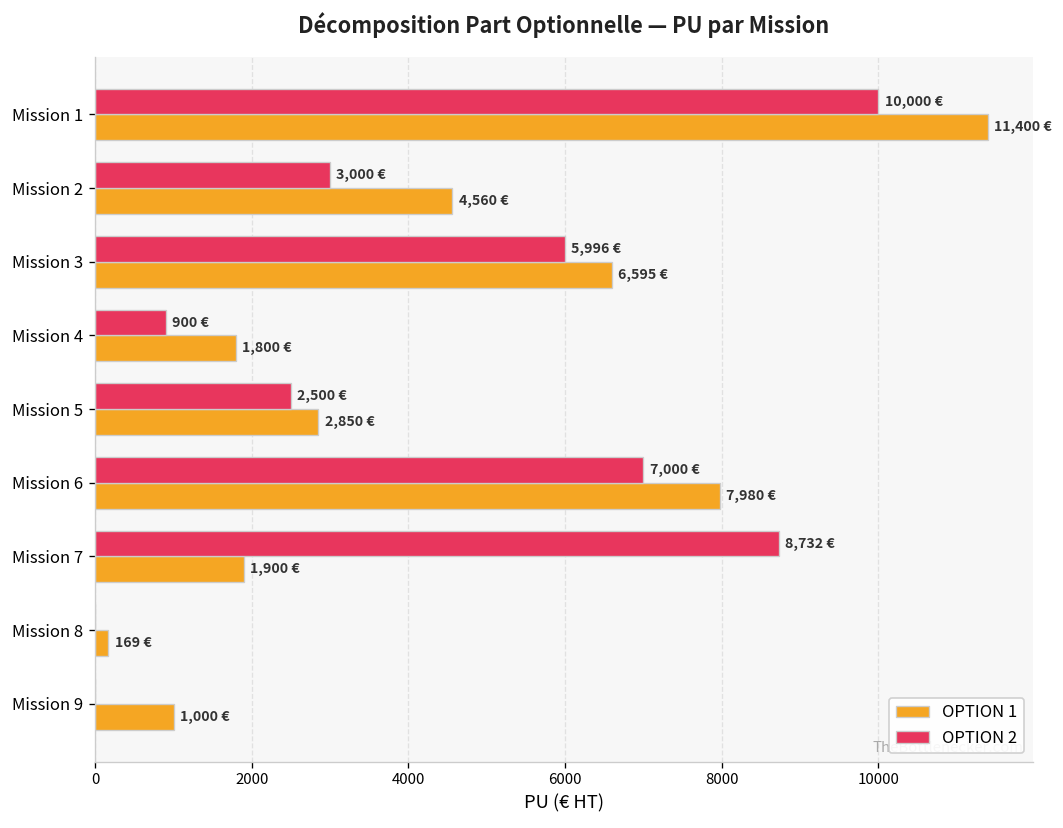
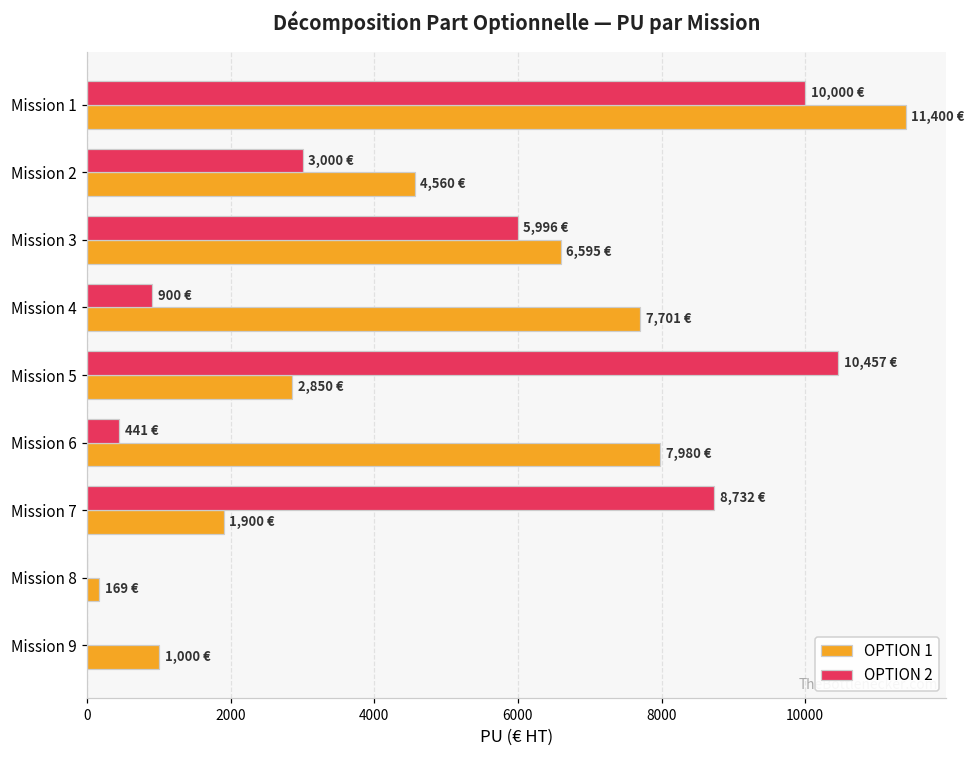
OPTION 1, Mission 4: 1,800 -> 7,701
OPTION 2, Mission 5: 2,500 -> 10,457
OPTION 2, Mission 6: 7,000 -> 441
